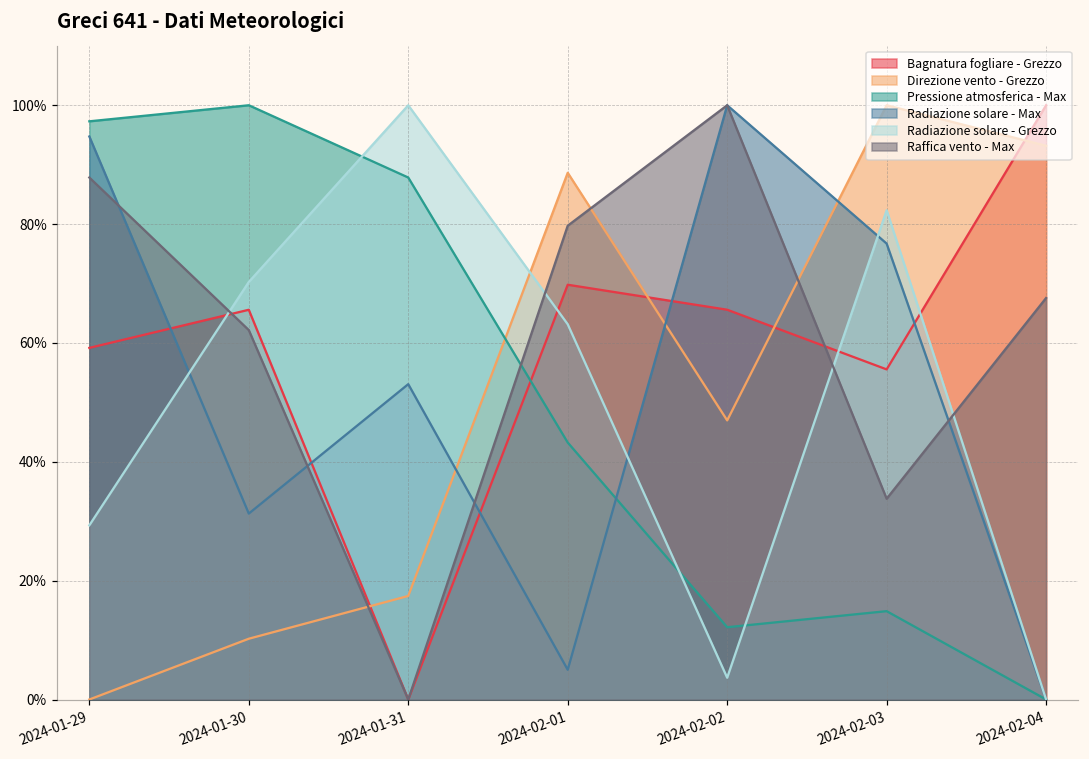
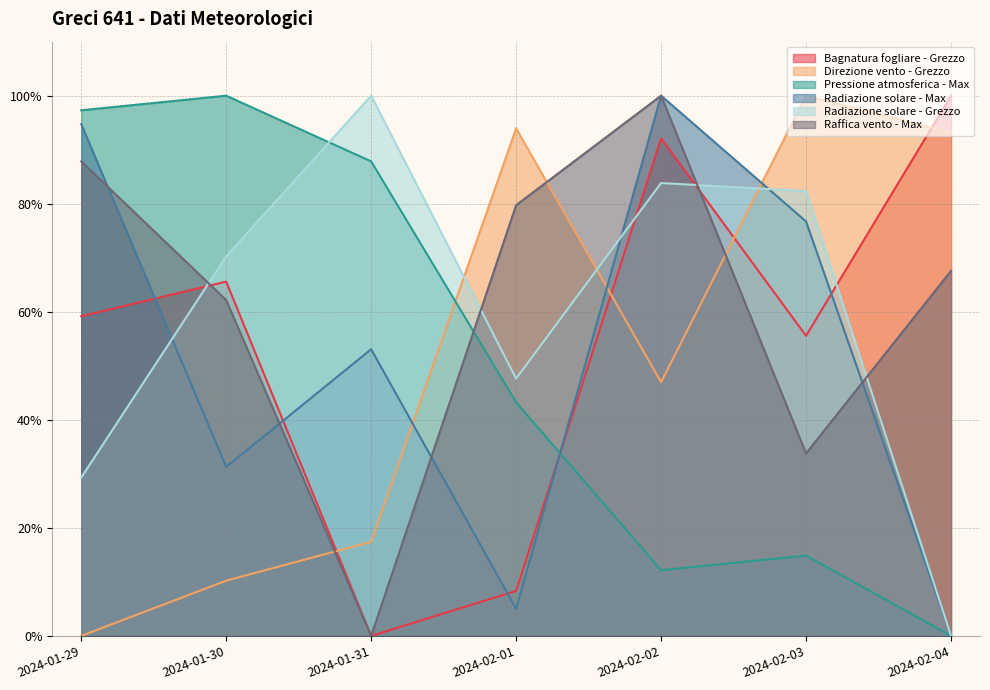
Bagnatura fogliare - Grezzo, 2024-02-01: 70% -> 8%
Direzione vento - Grezzo, 2024-02-01: 89% -> 94%
Radiazione solare - Grezzo, 2024-02-01: 63% -> 48%
Bagnatura fogliare - Grezzo, 2024-02-02: 66% -> 92%
Radiazione solare - Grezzo, 2024-02-02: 4% -> 84%
